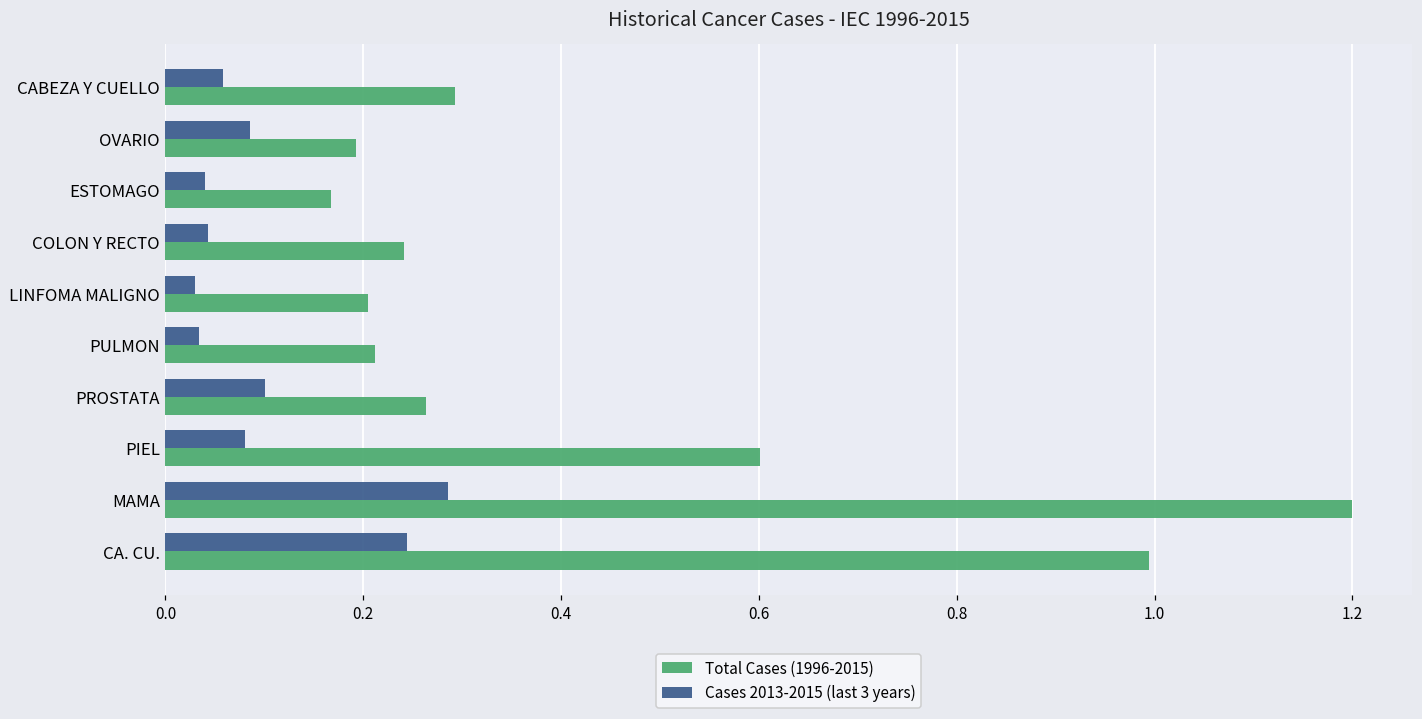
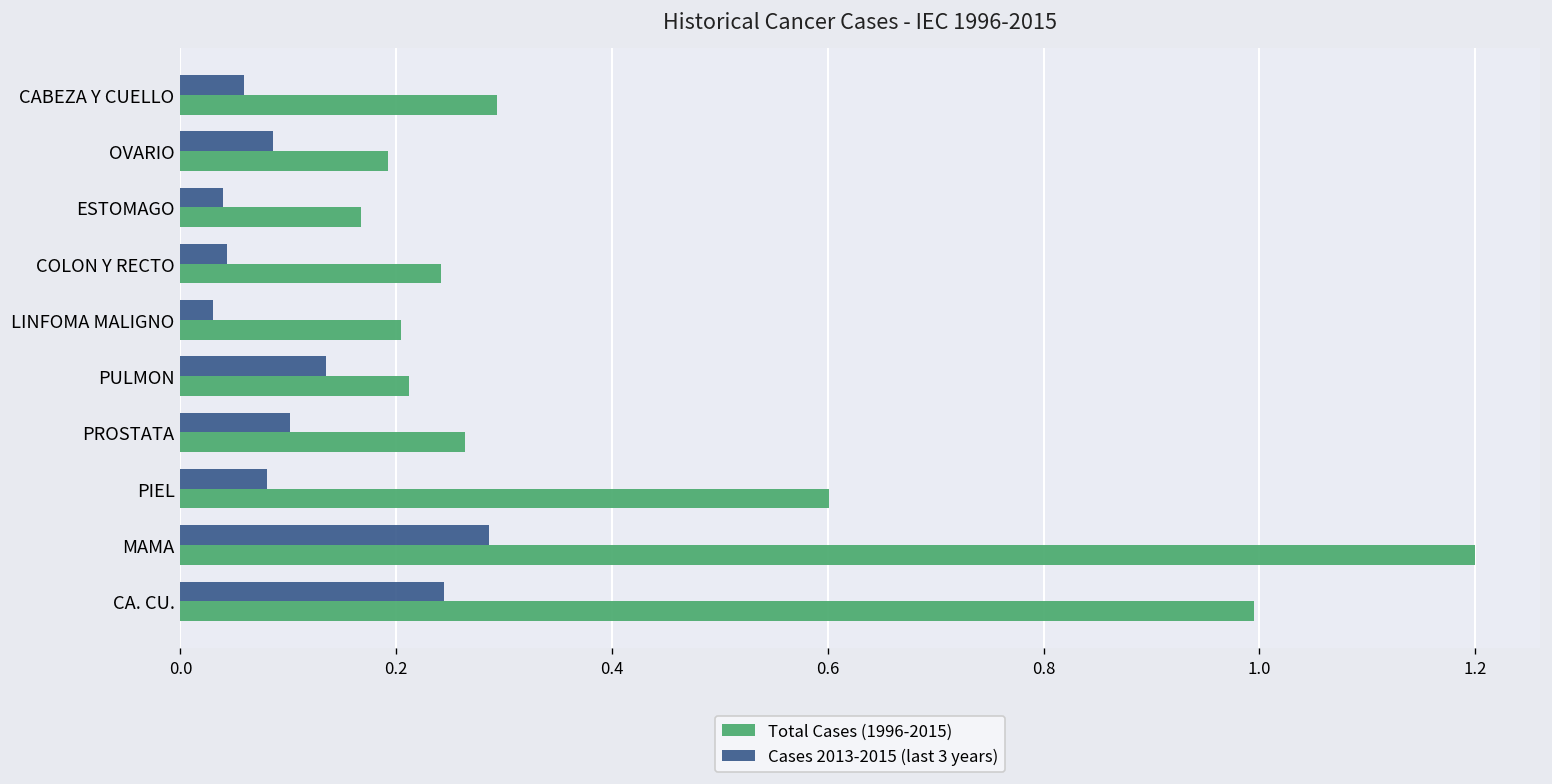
Cases 2013-2015 (last 3 years), PULMON: 0.03 -> 0.13
